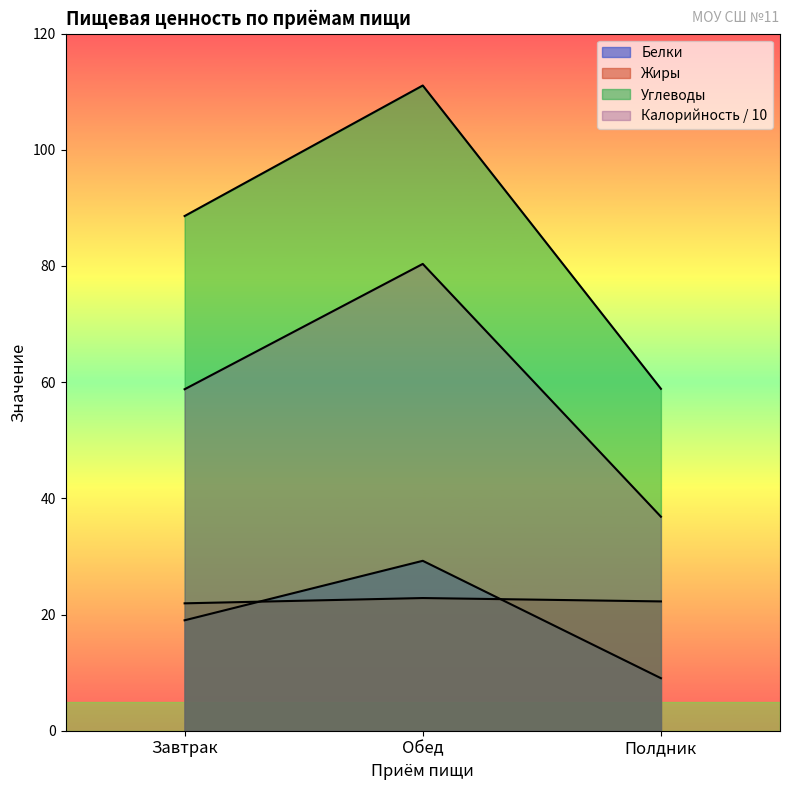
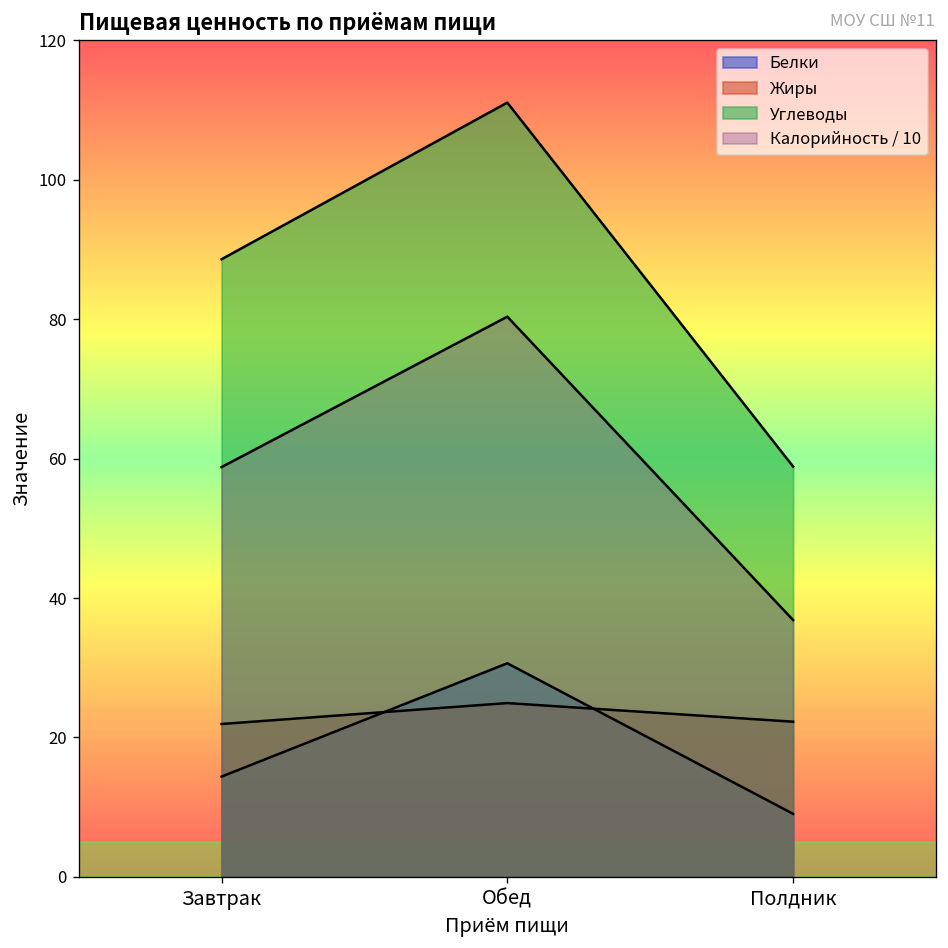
Белки, Завтрак: 19 -> 14
Белки, Обед: 29 -> 31
Жиры, Обед: 23 -> 25
